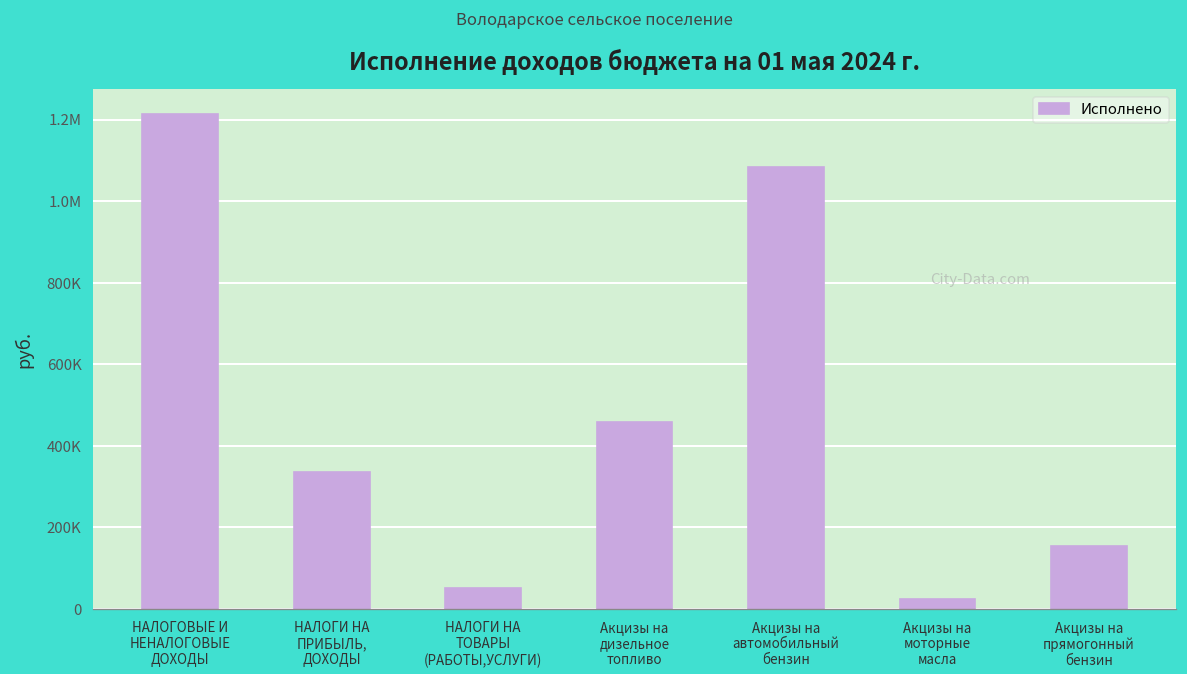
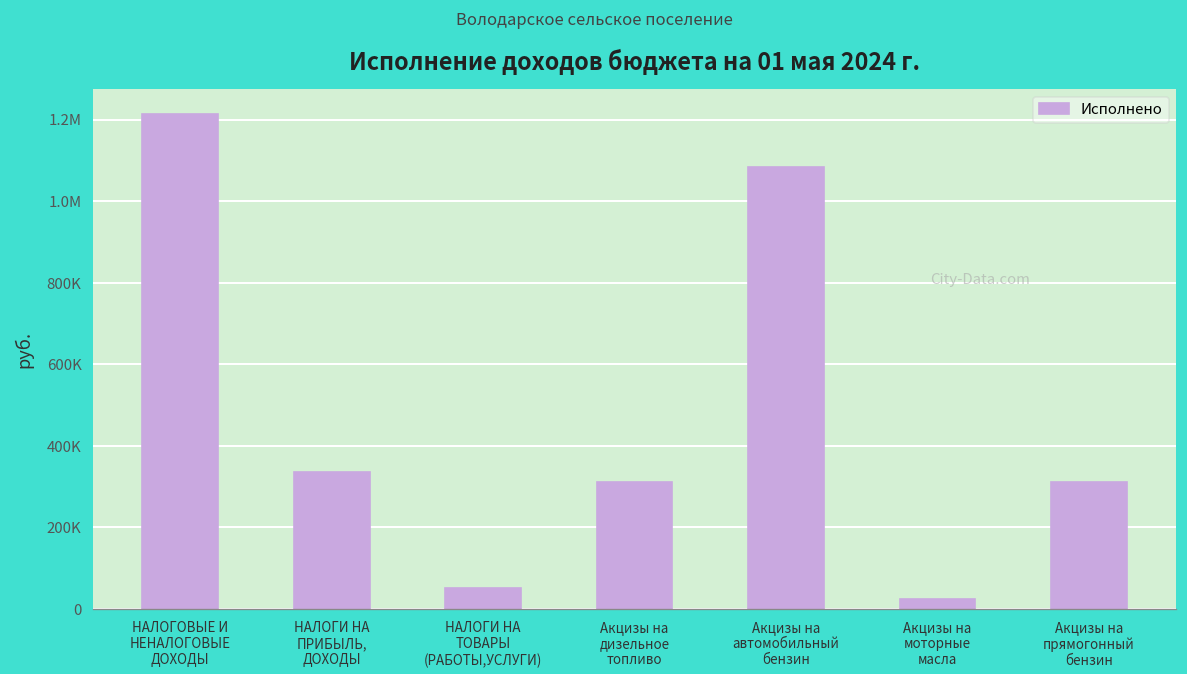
Акцизы на дизельное топливо: 460000 -> 310000
Акцизы на прямогонный бензин: 150000 -> 310000
